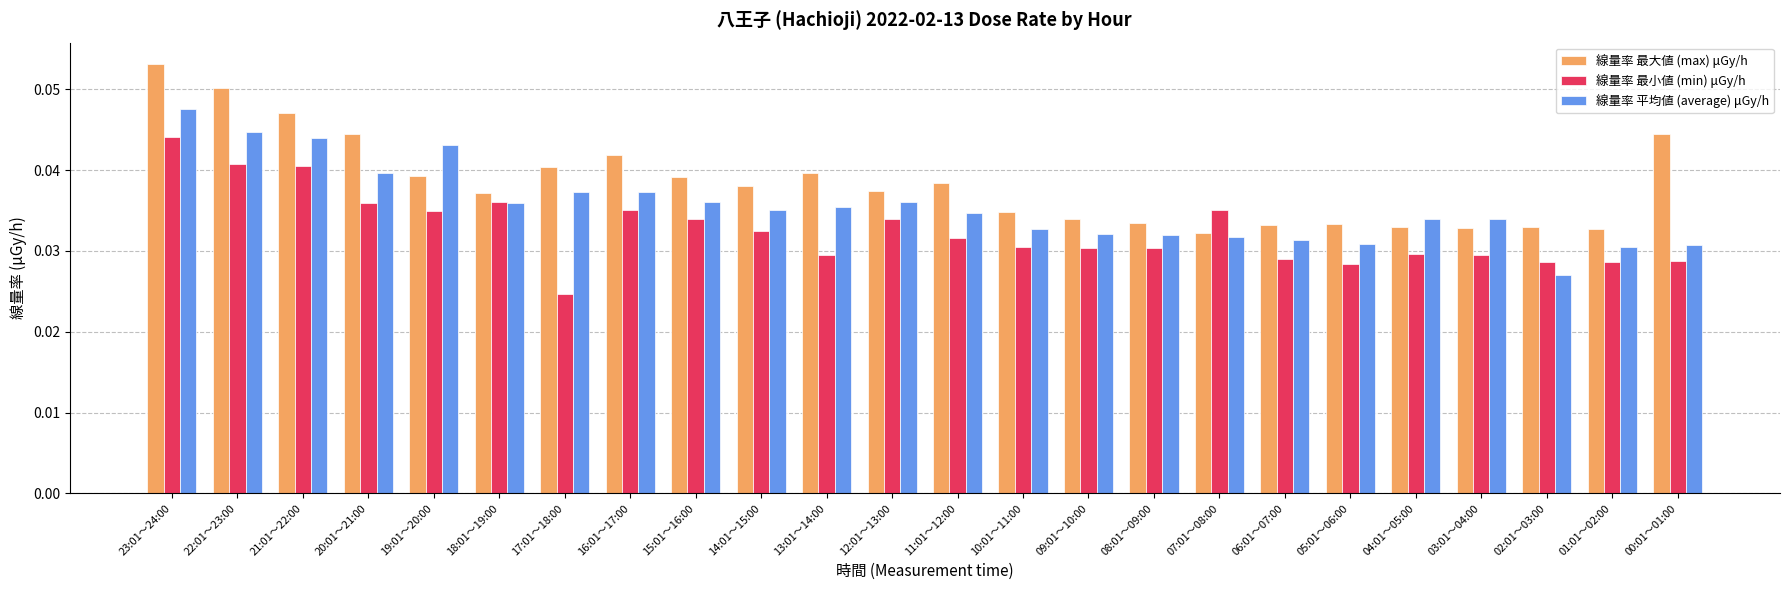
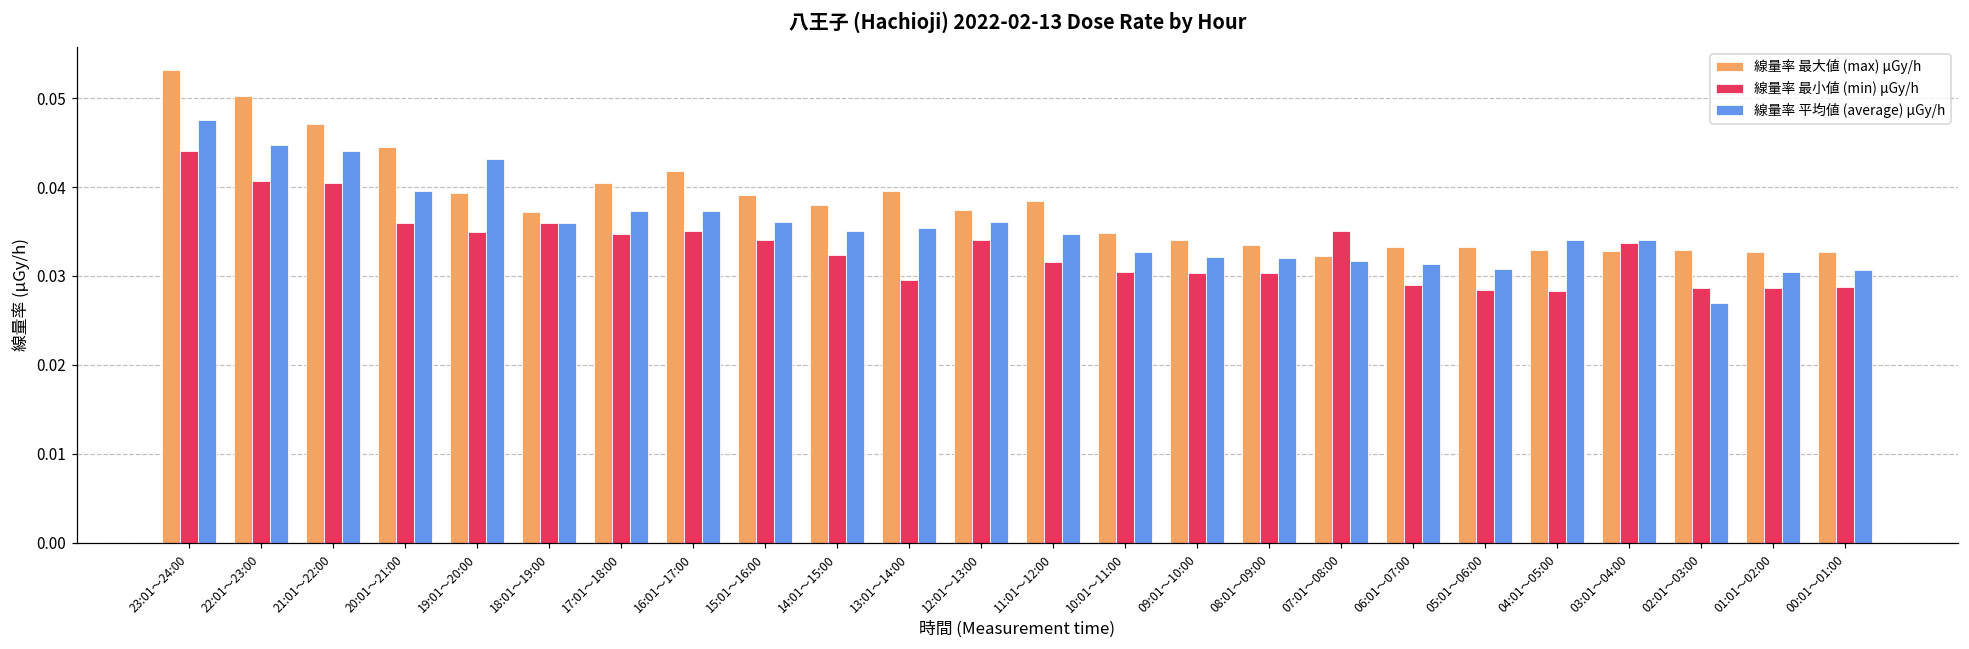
線量率 最小値 (min) μGy/h, 17:01～18:00: 0.025 -> 0.035
線量率 最小値 (min) μGy/h, 04:01～05:00: 0.030 -> 0.028
線量率 最小値 (min) μGy/h, 03:01～04:00: 0.030 -> 0.034
線量率 最大値 (max) μGy/h, 00:01～01:00: 0.044 -> 0.033
